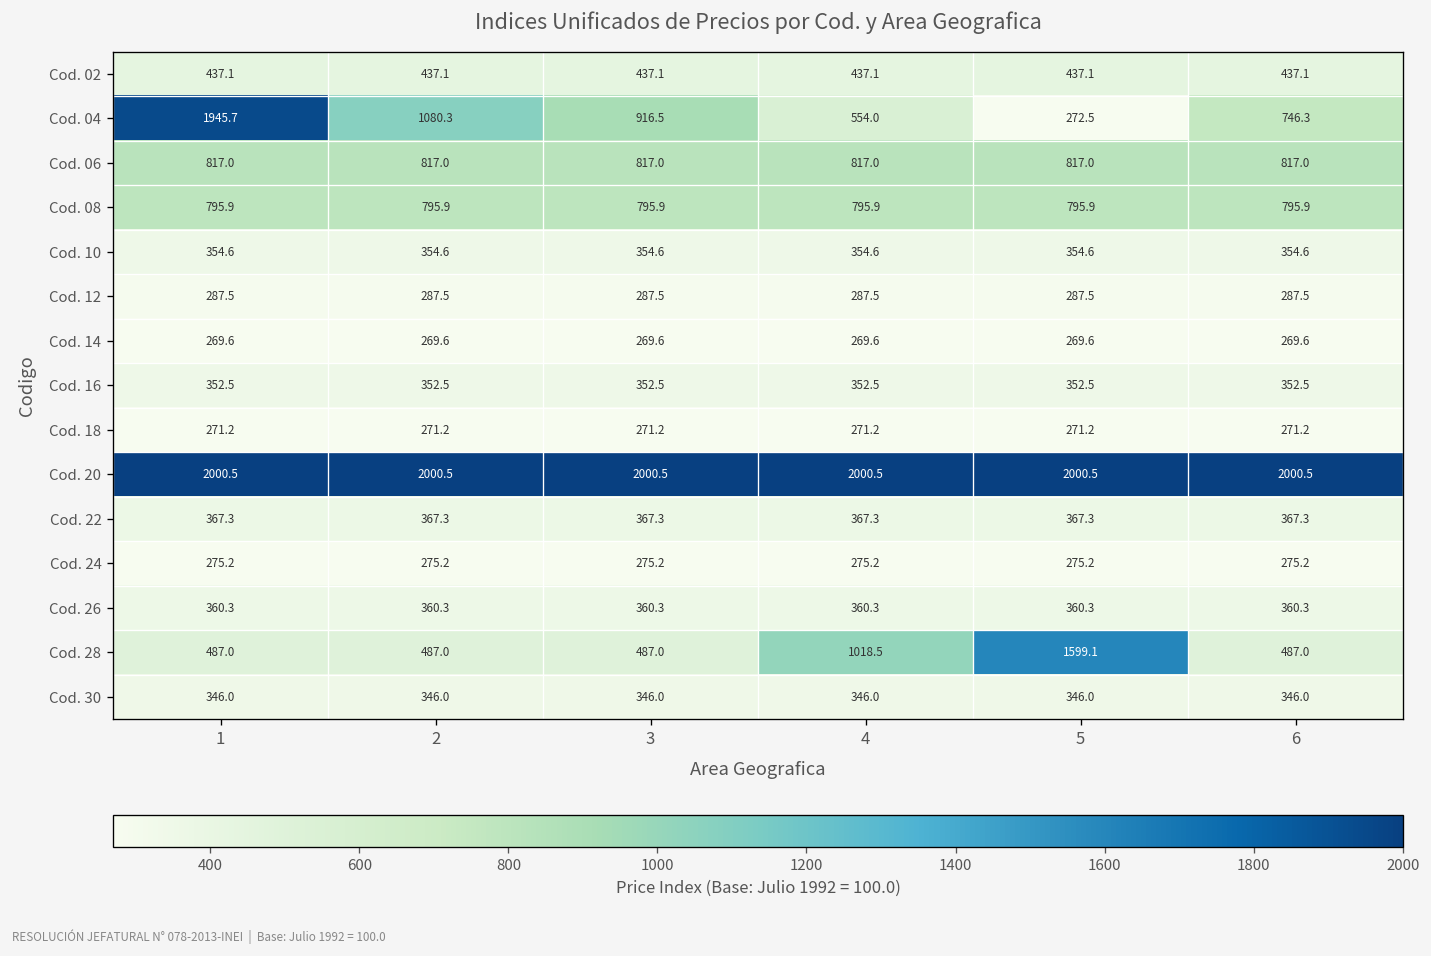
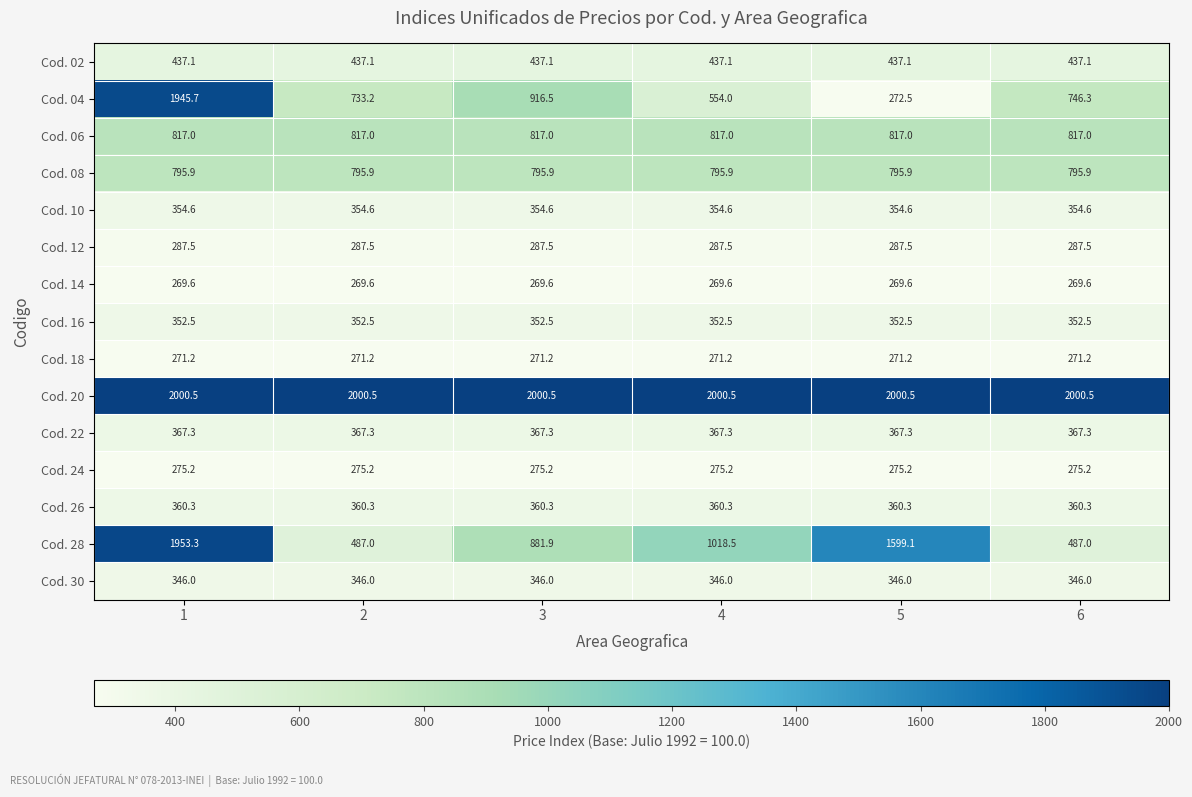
Cod. 04, 2: 1080.3 -> 733.2
Cod. 28, 1: 487.0 -> 1953.3
Cod. 28, 3: 487.0 -> 881.9
